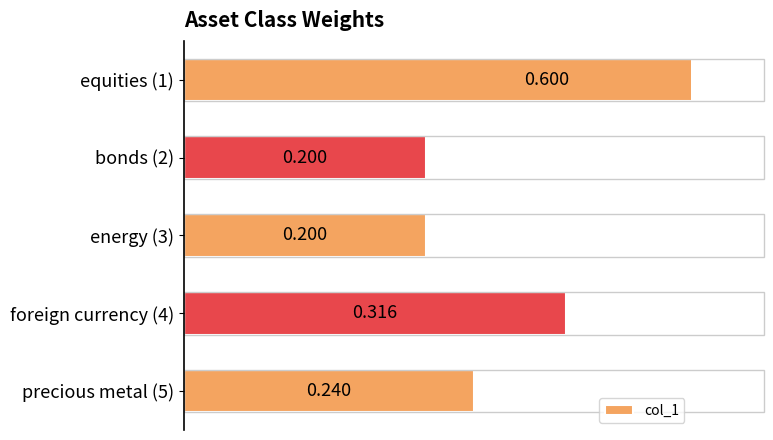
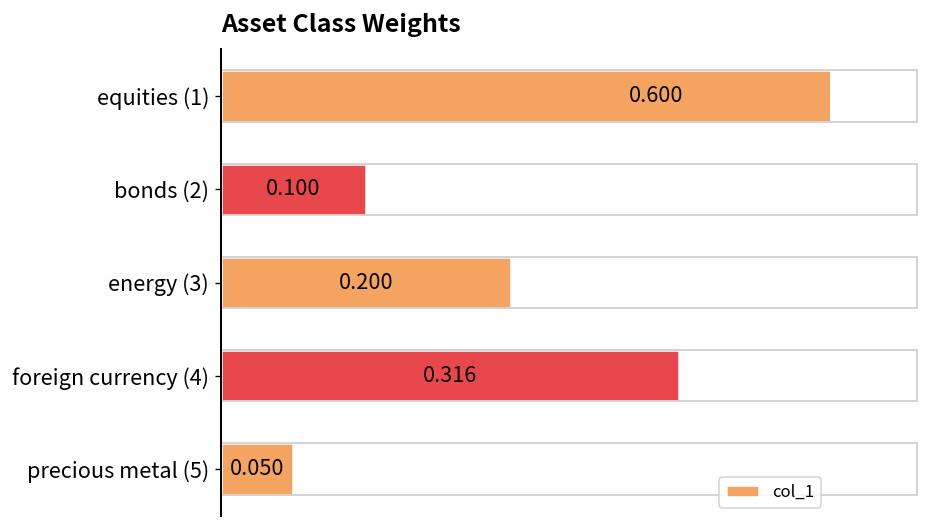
bonds (2): 0.200 -> 0.100
precious metal (5): 0.240 -> 0.050
